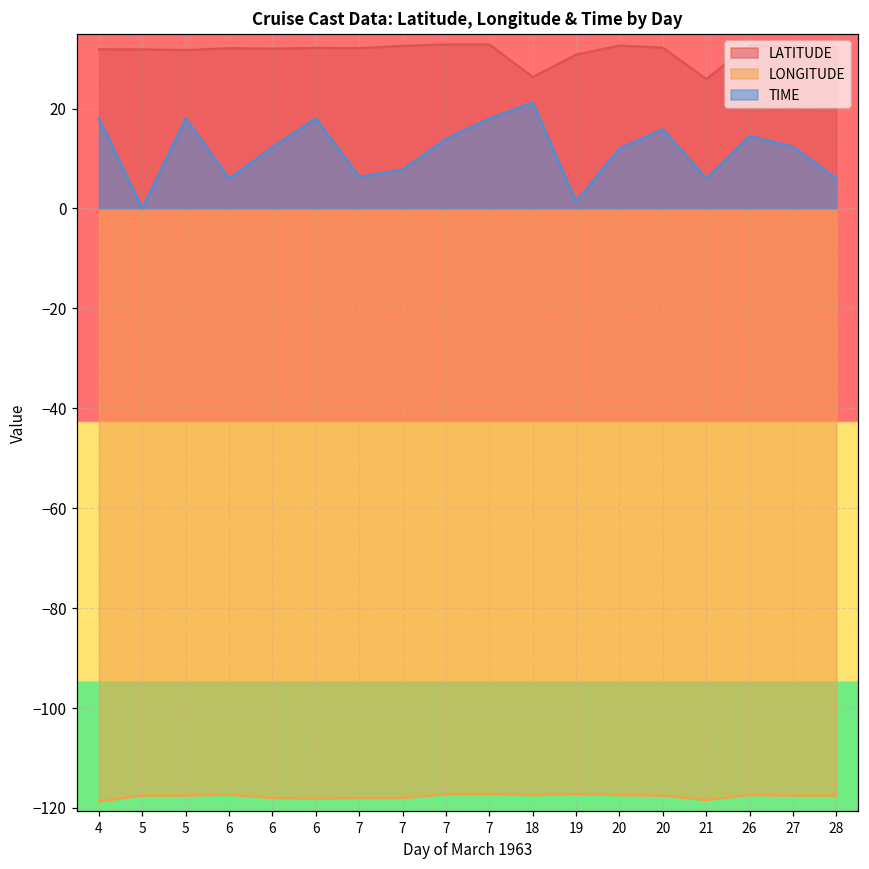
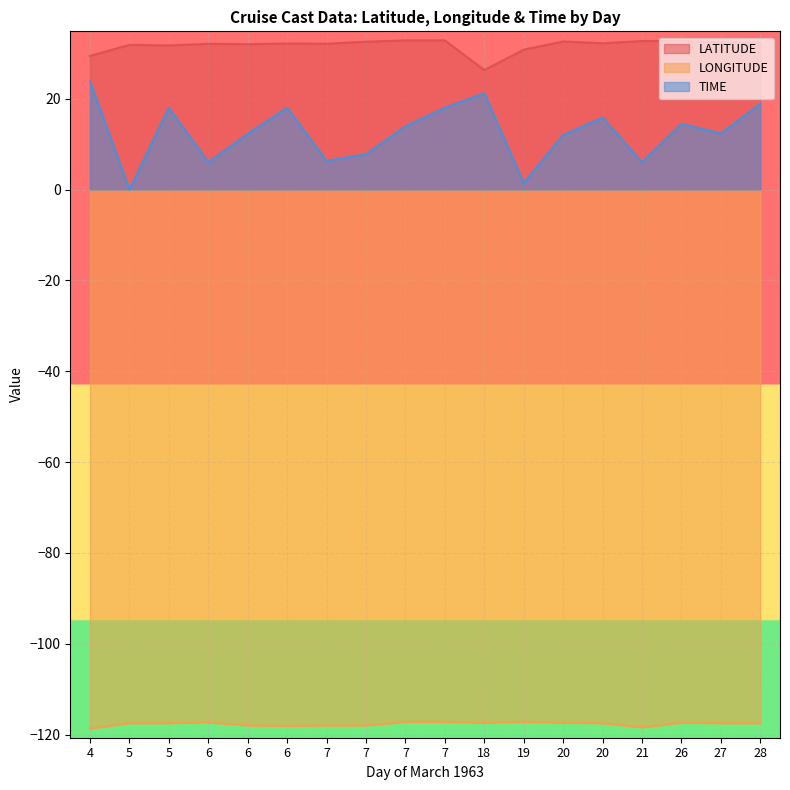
LATITUDE, 4: 32 -> 29
TIME, 4: 18 -> 24
LATITUDE, 21: 26 -> 33
TIME, 28: 6 -> 19
